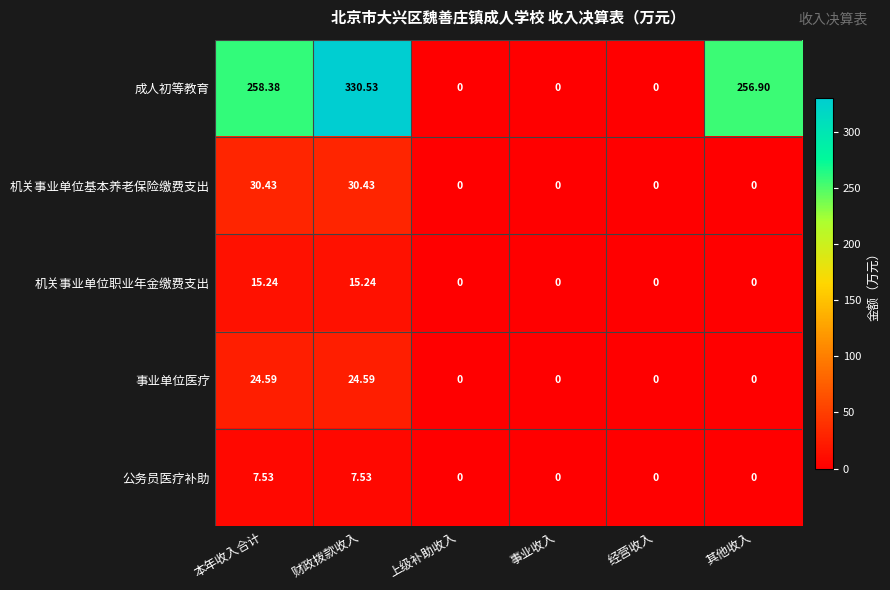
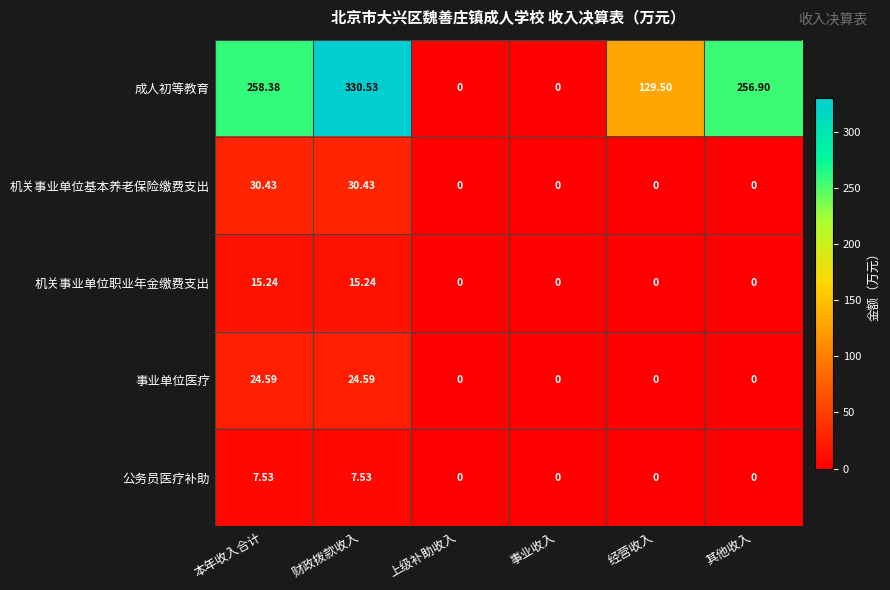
成人初等教育, 经营收入: 0 -> 129.50
